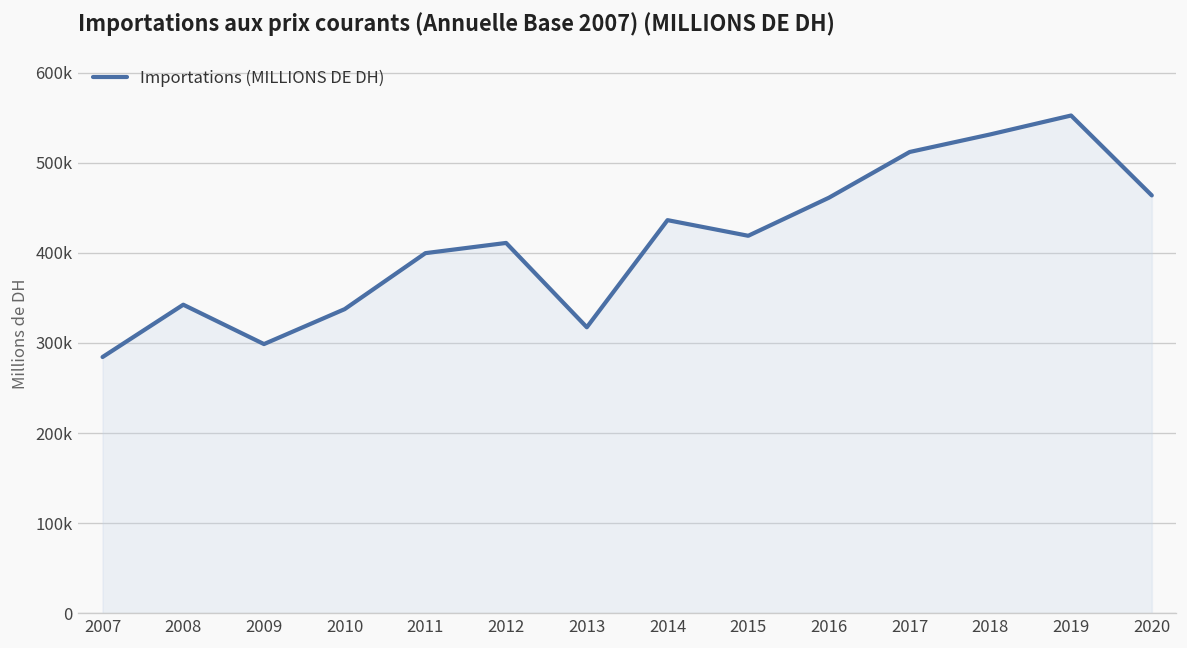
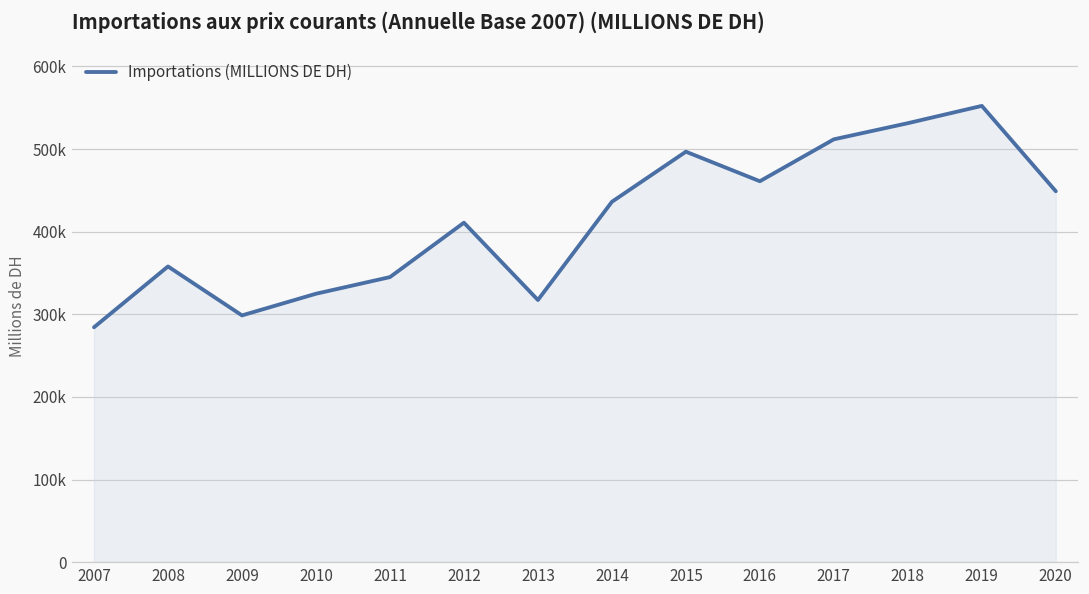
2008: 340000 -> 360000
2010: 340000 -> 320000
2011: 400000 -> 350000
2015: 420000 -> 500000
2020: 460000 -> 450000
